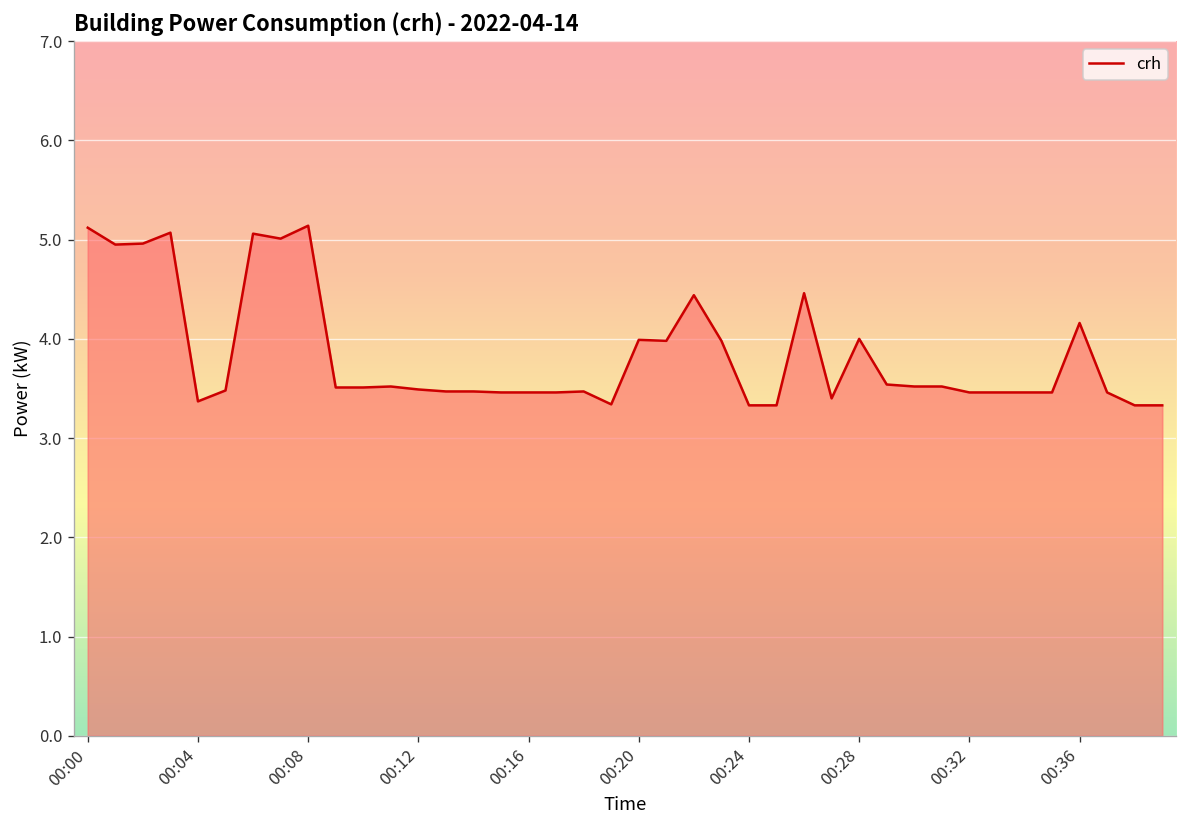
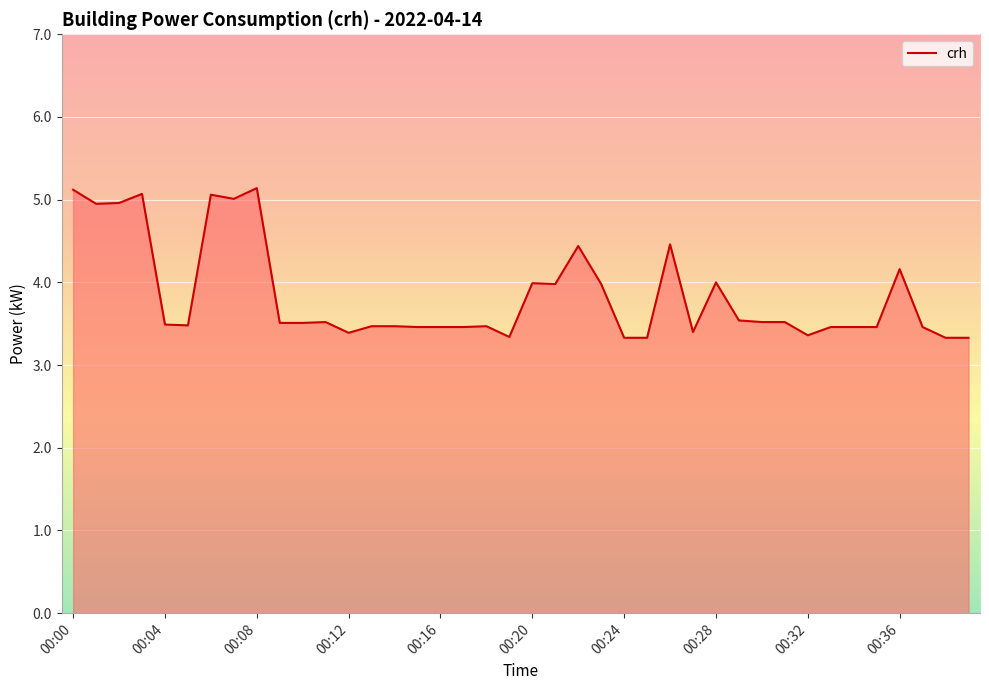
00:04: 3.4 -> 3.5
00:12: 3.5 -> 3.4
00:32: 3.5 -> 3.4
